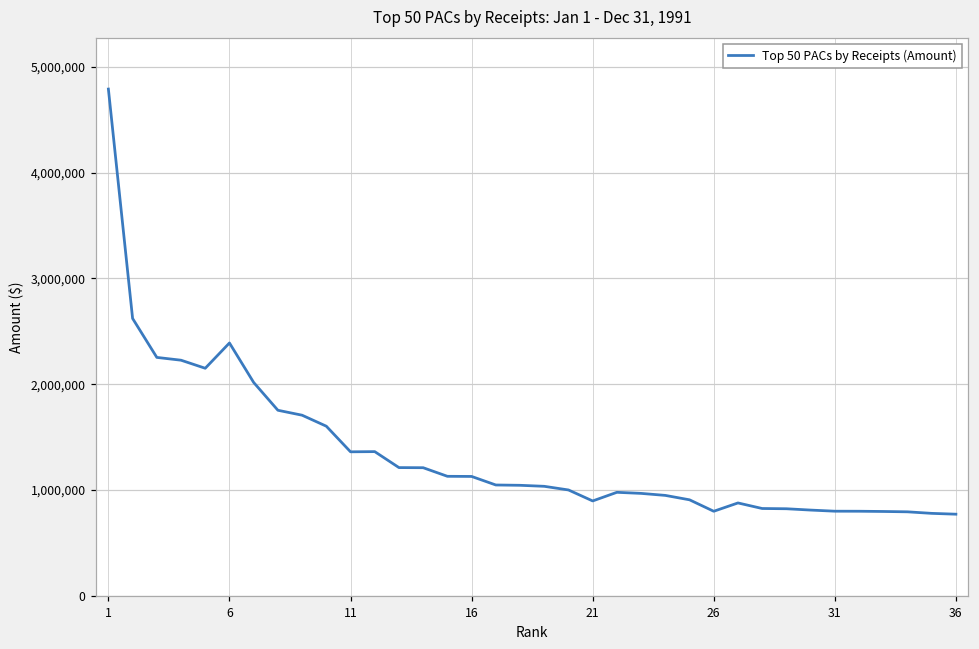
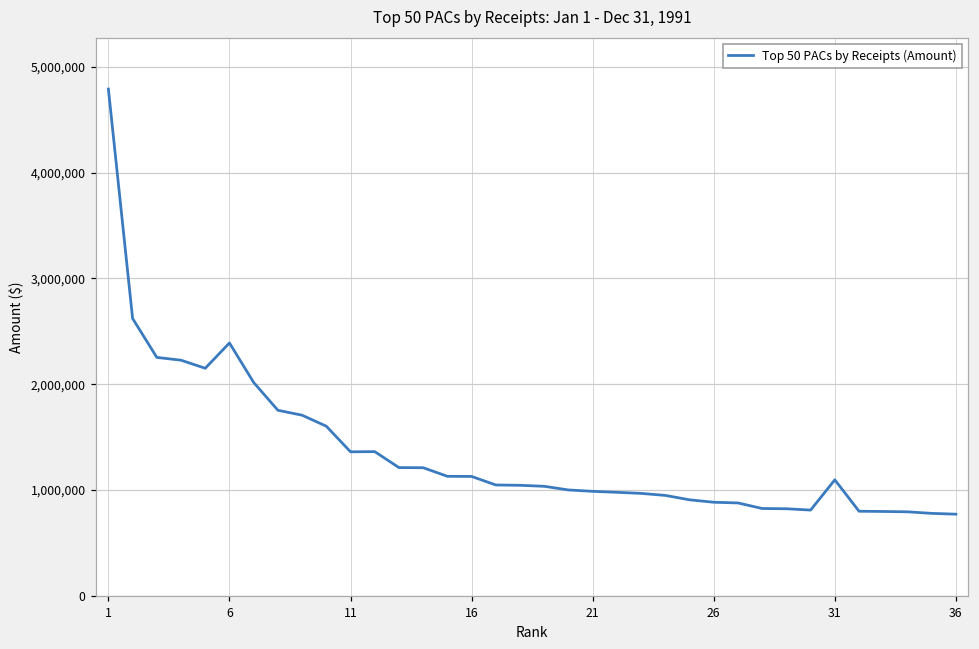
21: 900,000 -> 1,000,000
26: 800,000 -> 900,000
31: 800,000 -> 1,100,000
